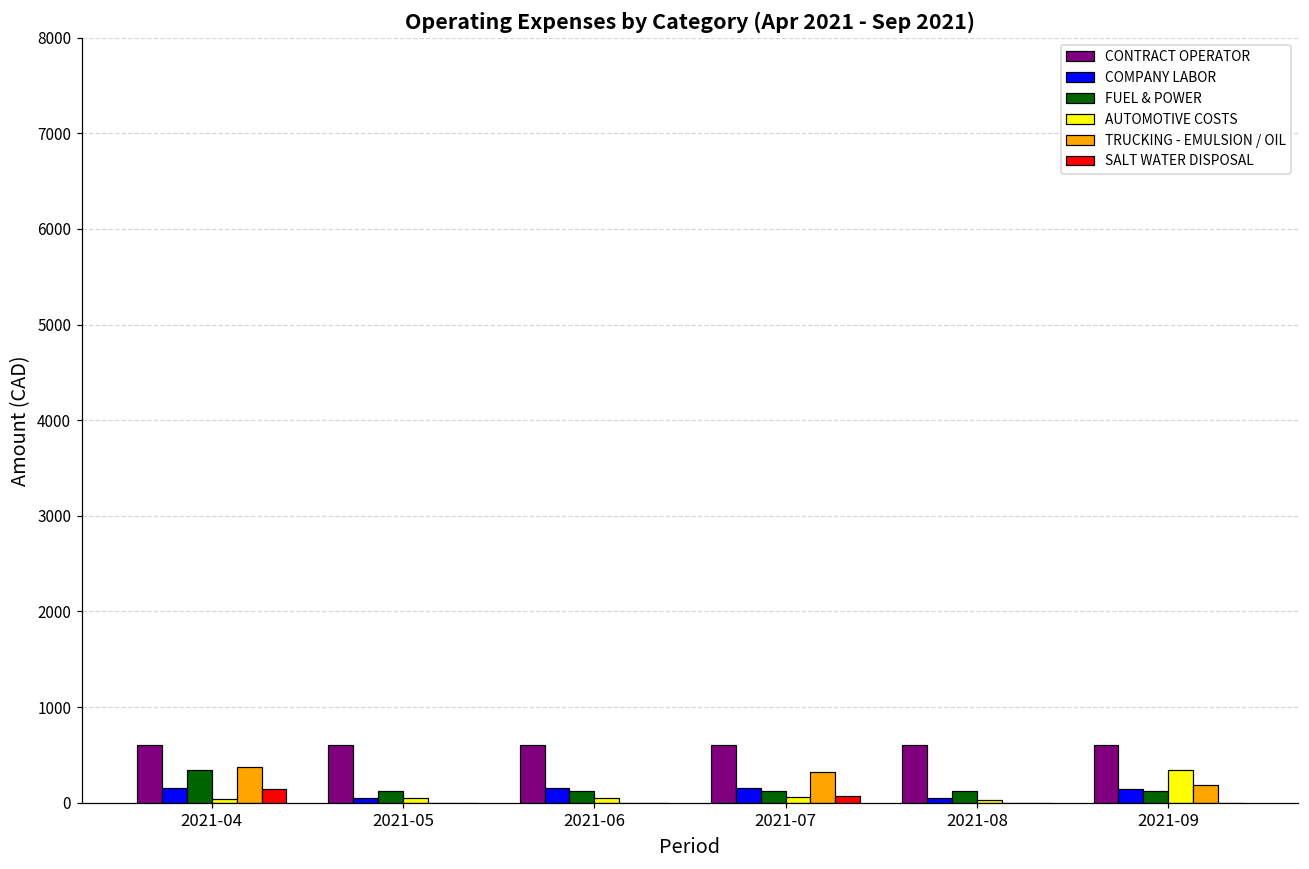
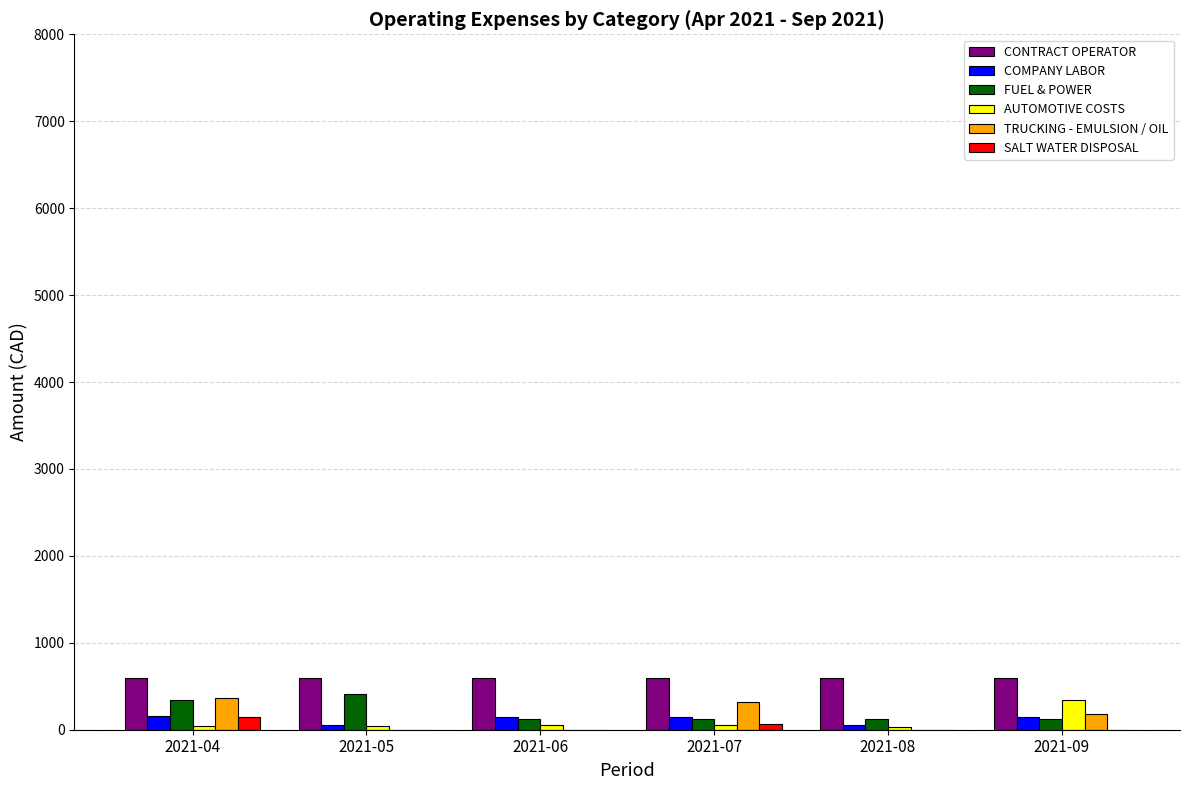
FUEL & POWER, 2021-05: 100 -> 400
